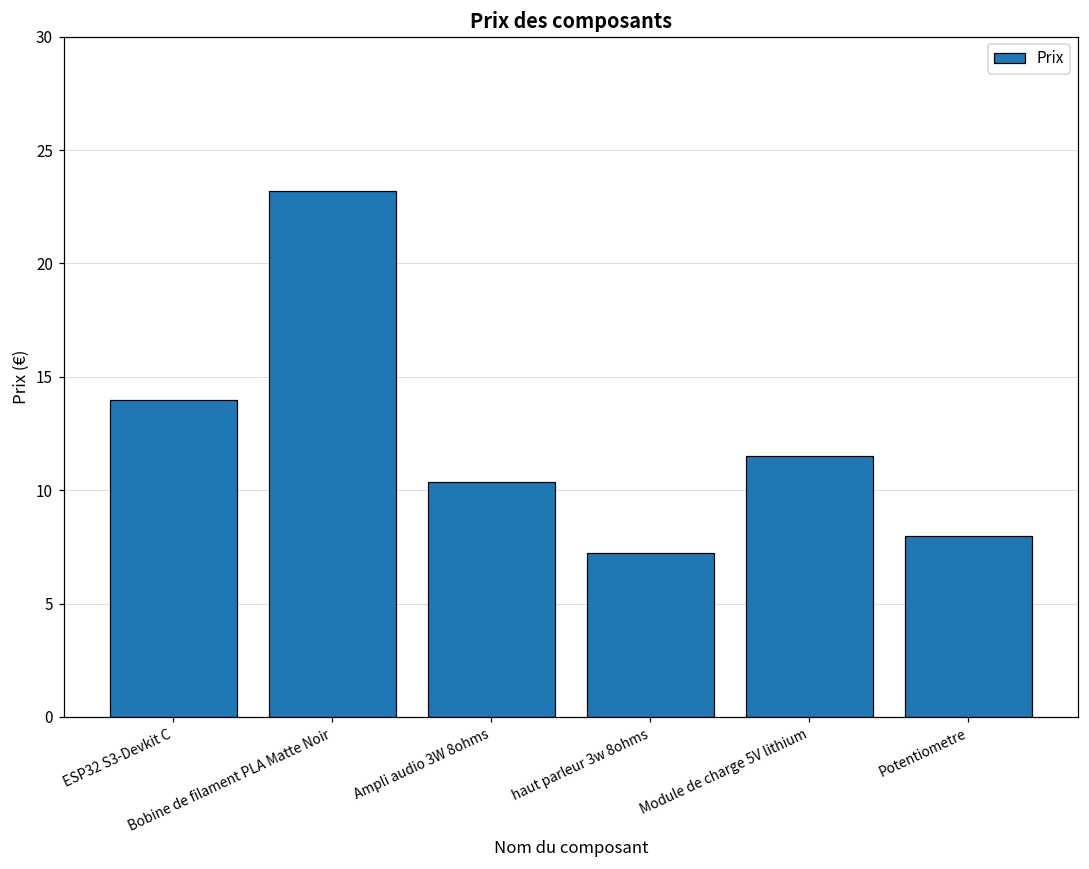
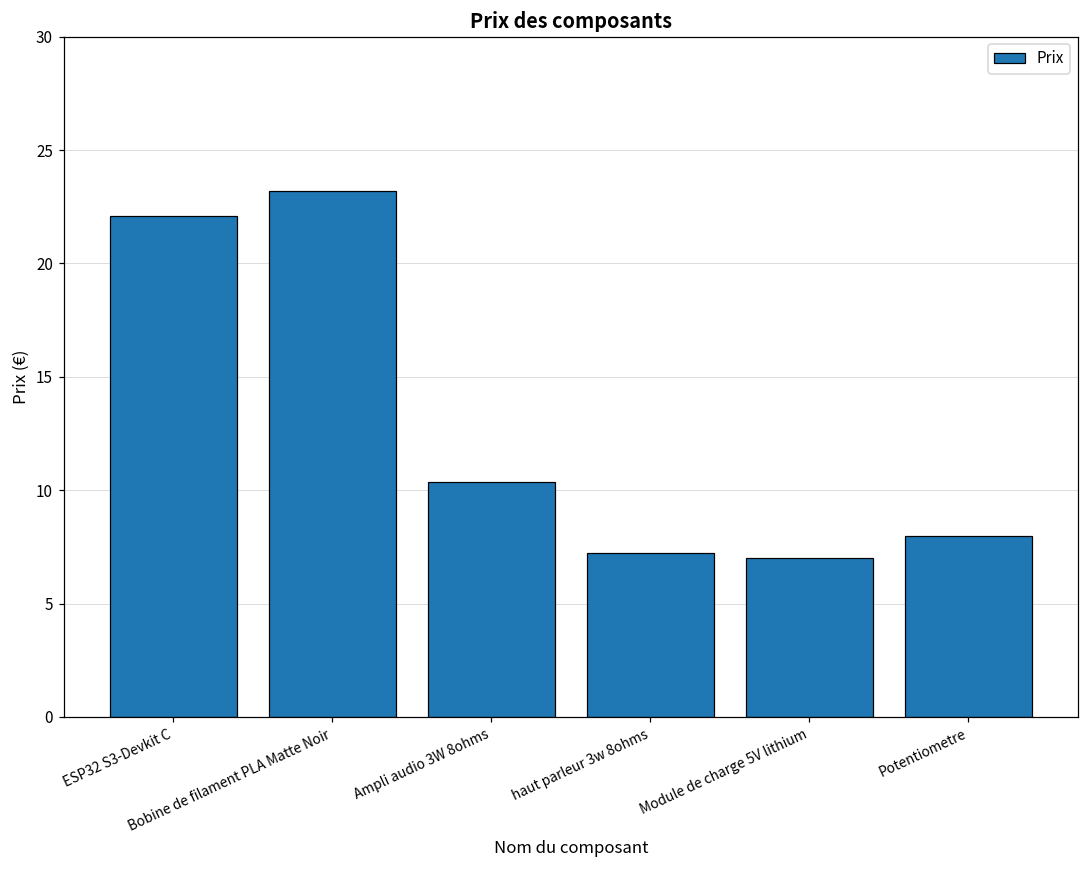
ESP32 S3-Devkit C: 14.0 -> 22.1
Module de charge 5V lithium: 11.5 -> 7.0
